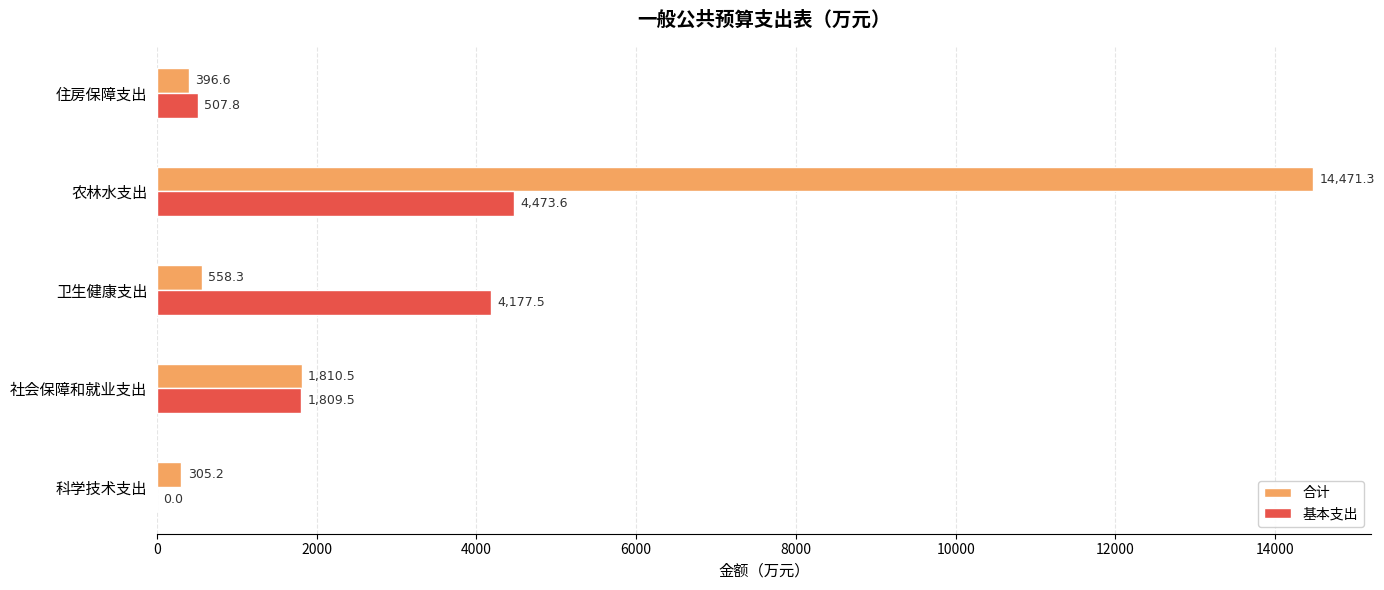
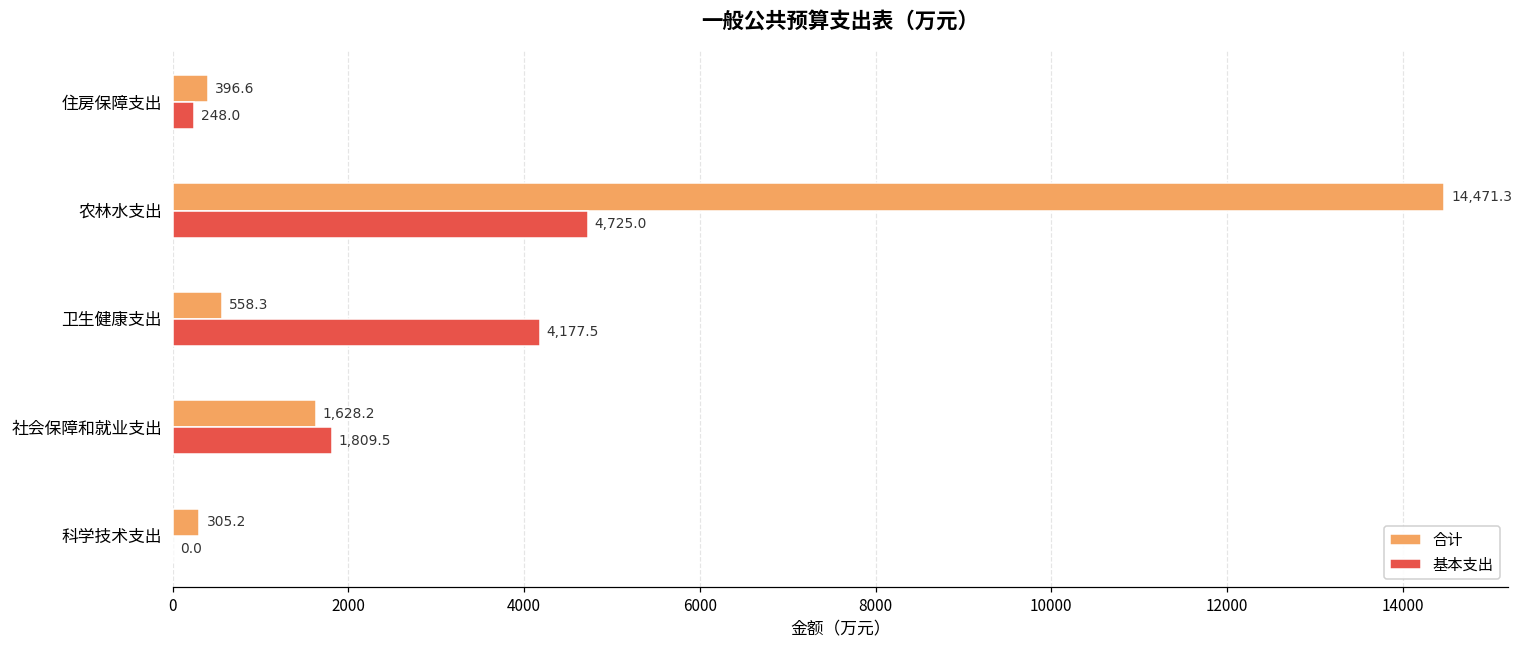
基本支出, 住房保障支出: 507.8 -> 248.0
基本支出, 农林水支出: 4,473.6 -> 4,725.0
合计, 社会保障和就业支出: 1,810.5 -> 1,628.2
